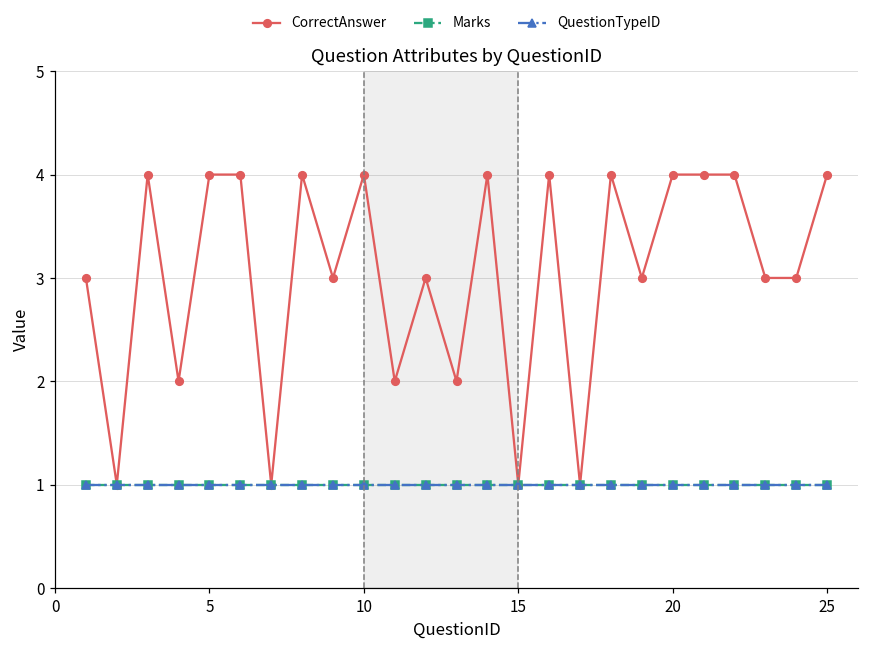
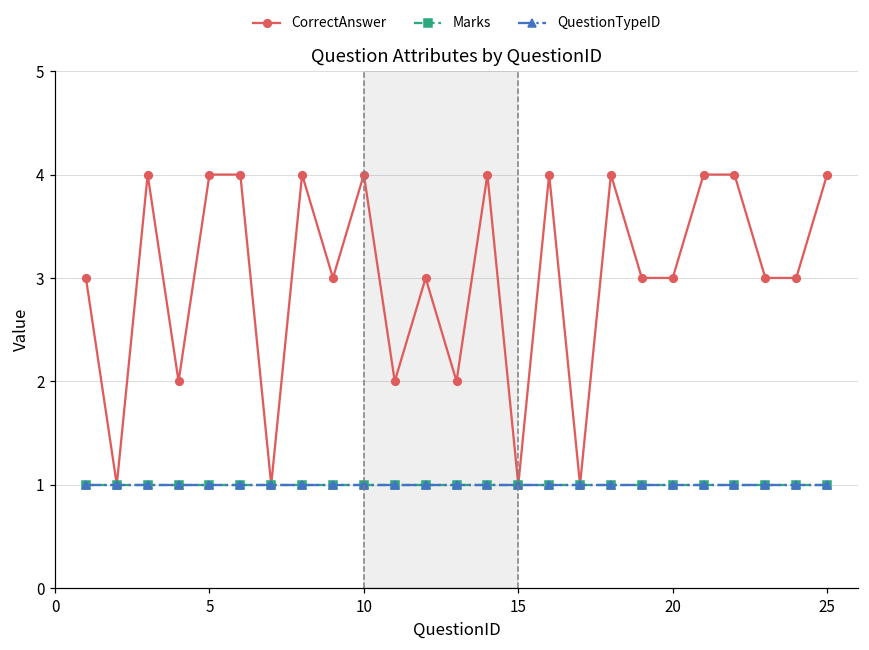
CorrectAnswer, 20: 4 -> 3
